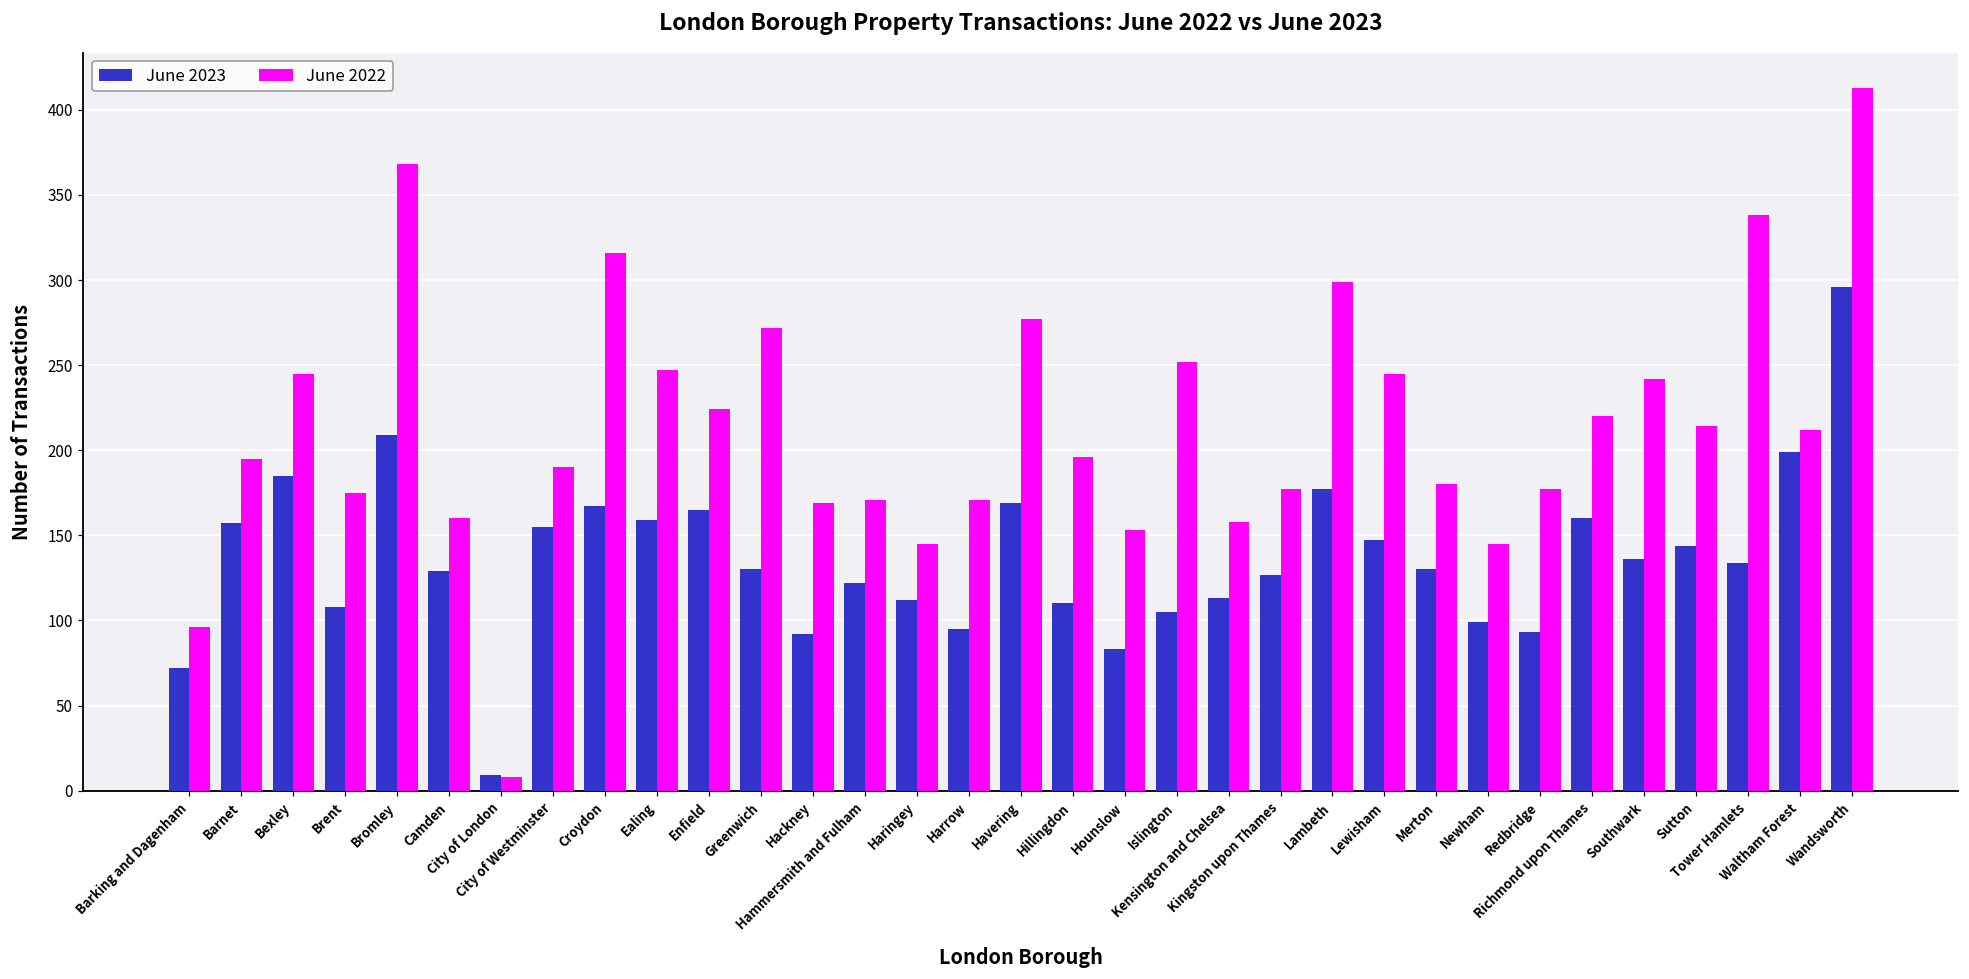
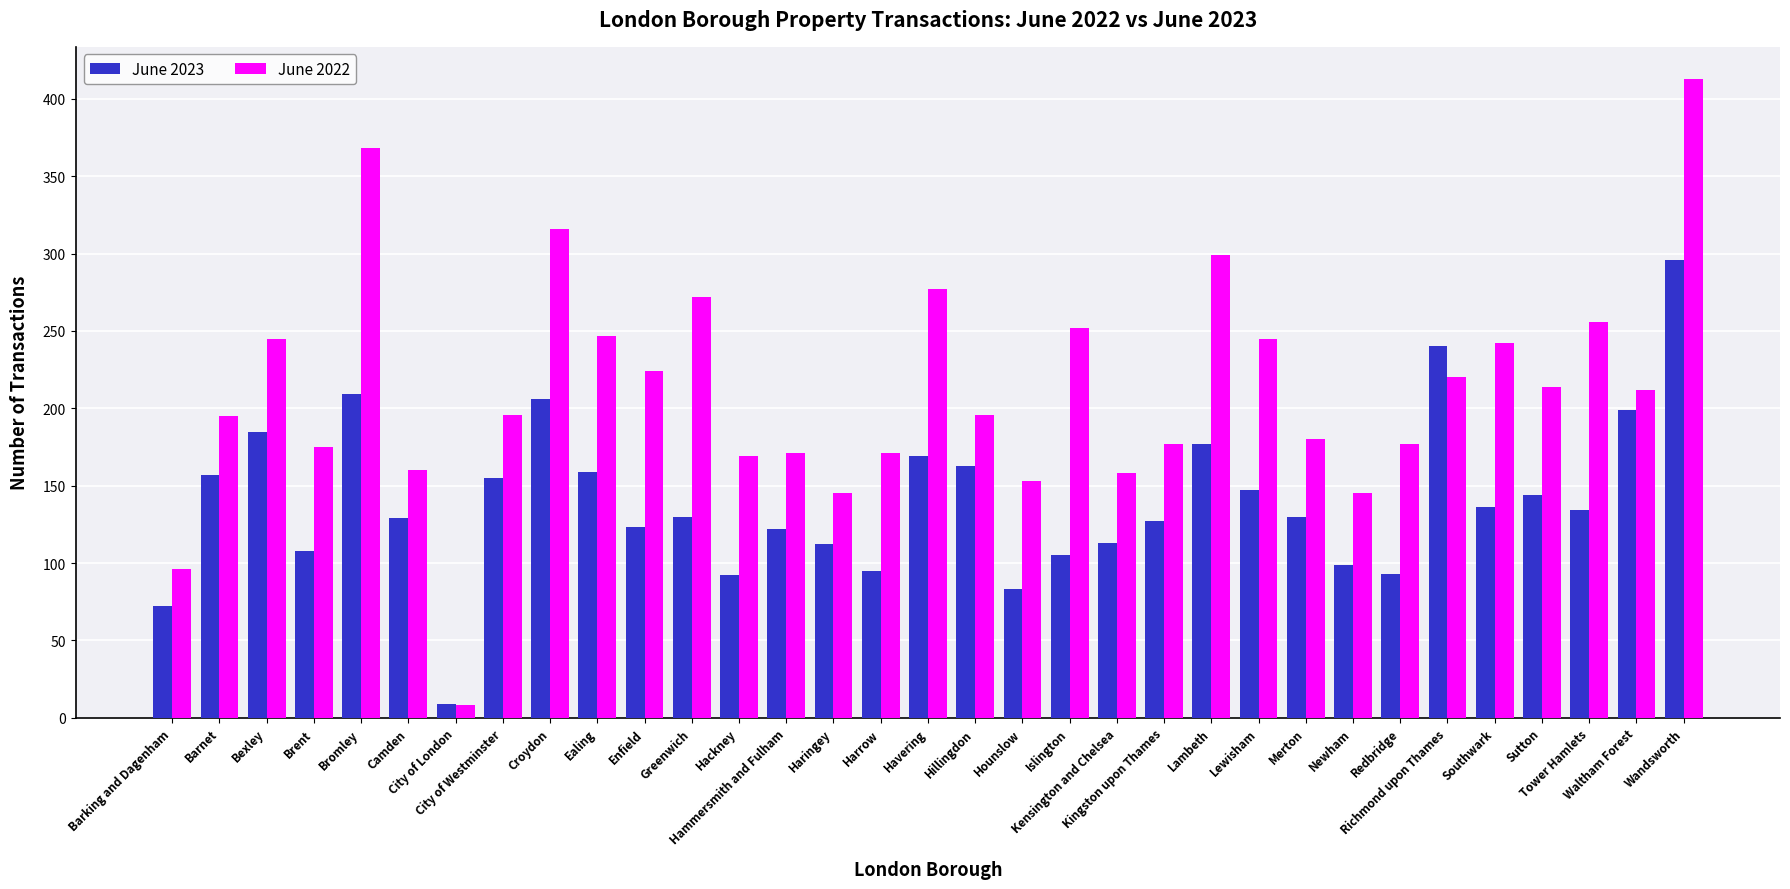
June 2022, City of Westminster: 190 -> 196
June 2023, Croydon: 167 -> 206
June 2023, Enfield: 165 -> 123
June 2023, Hillingdon: 110 -> 163
June 2023, Richmond upon Thames: 160 -> 240
June 2022, Tower Hamlets: 338 -> 256
